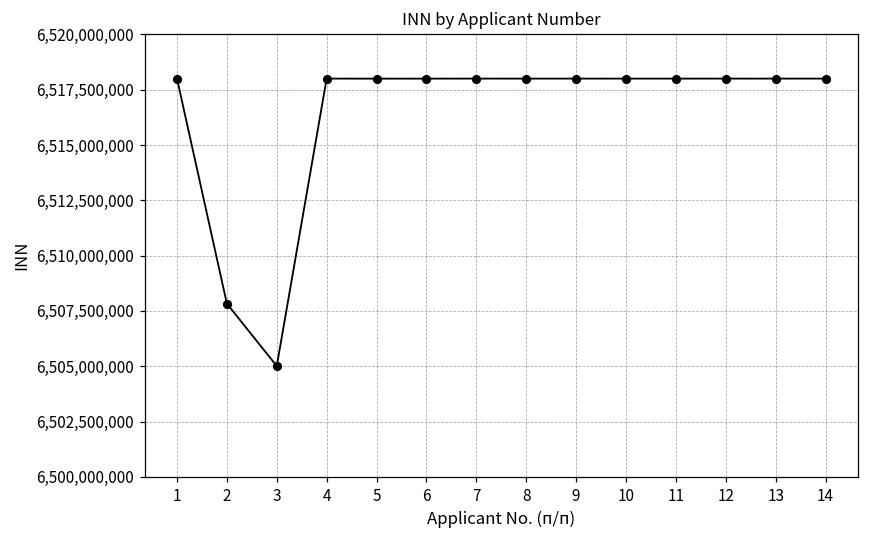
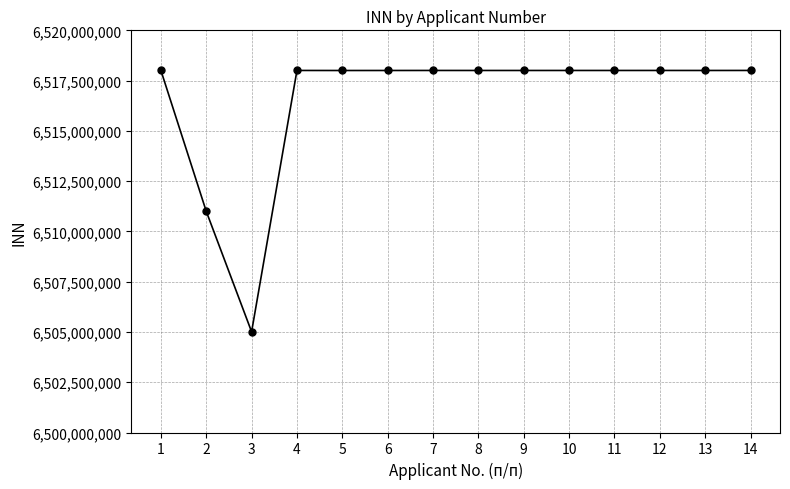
2: 6,507,800,000 -> 6,511,000,000
